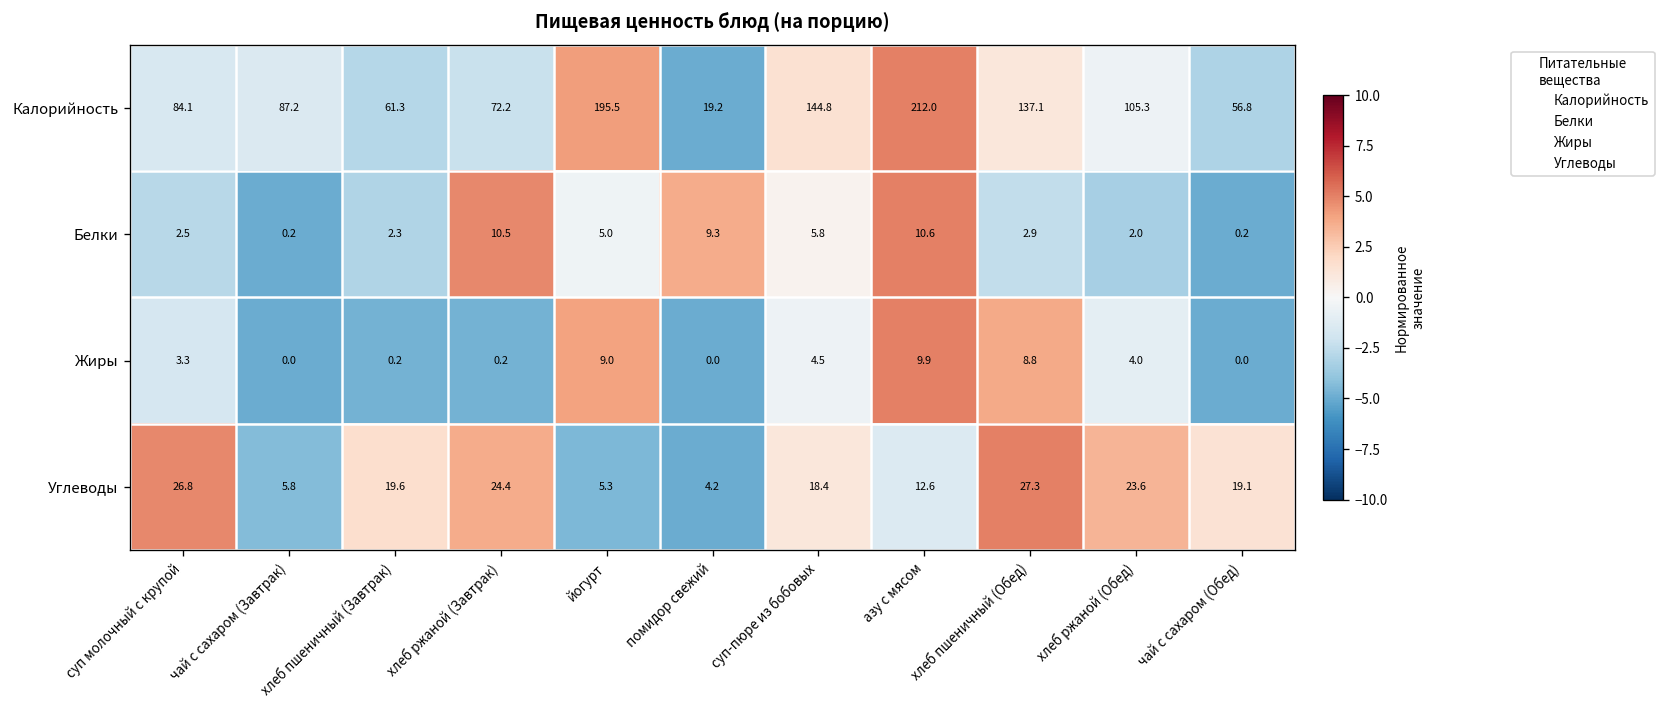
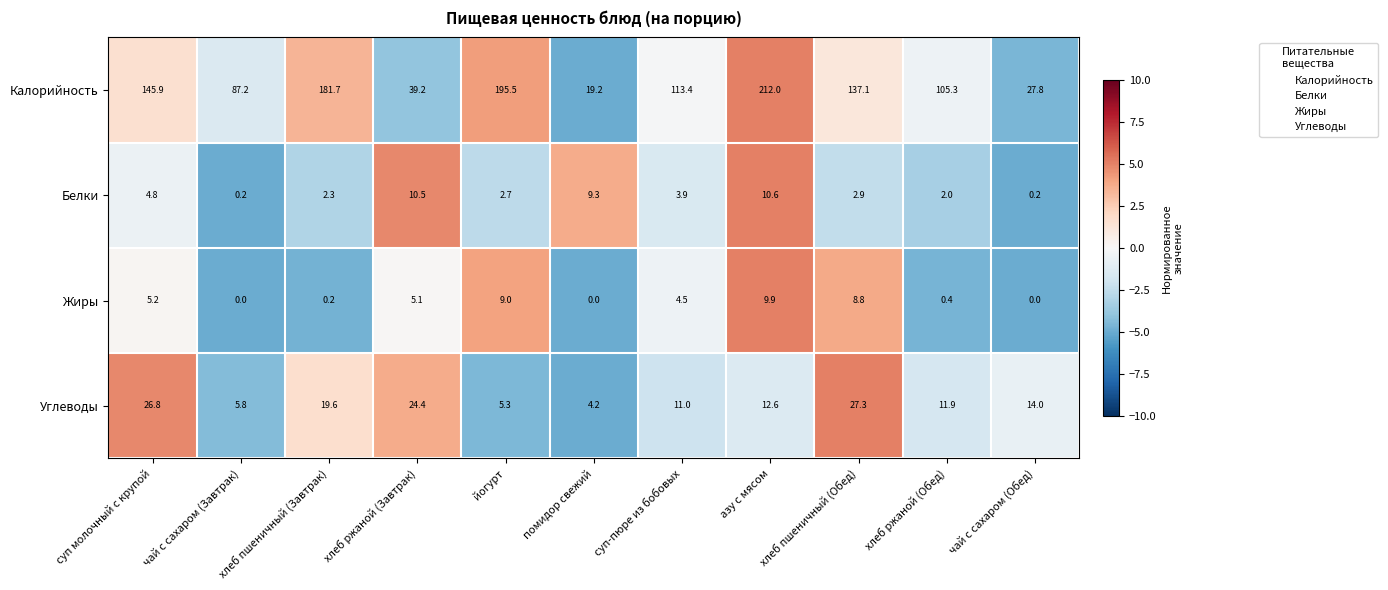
Калорийность, суп молочный с крупой: 84.1 -> 145.9
Калорийность, хлеб пшеничный (Завтрак): 61.3 -> 181.7
Калорийность, хлеб ржаной (Завтрак): 72.2 -> 39.2
Калорийность, суп-пюре из бобовых: 144.8 -> 113.4
Калорийность, чай с сахаром (Обед): 56.8 -> 27.8
Белки, суп молочный с крупой: 2.5 -> 4.8
Белки, йогурт: 5.0 -> 2.7
Белки, суп-пюре из бобовых: 5.8 -> 3.9
Жиры, суп молочный с крупой: 3.3 -> 5.2
Жиры, хлеб ржаной (Завтрак): 0.2 -> 5.1
Жиры, хлеб ржаной (Обед): 4.0 -> 0.4
Углеводы, суп-пюре из бобовых: 18.4 -> 11.0
Углеводы, хлеб ржаной (Обед): 23.6 -> 11.9
Углеводы, чай с сахаром (Обед): 19.1 -> 14.0
